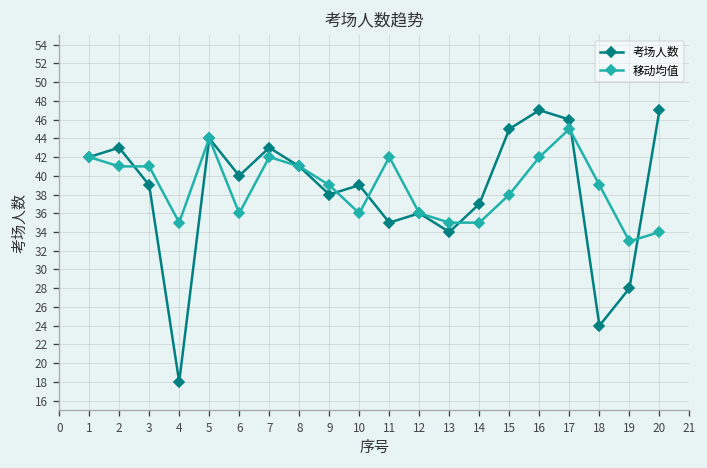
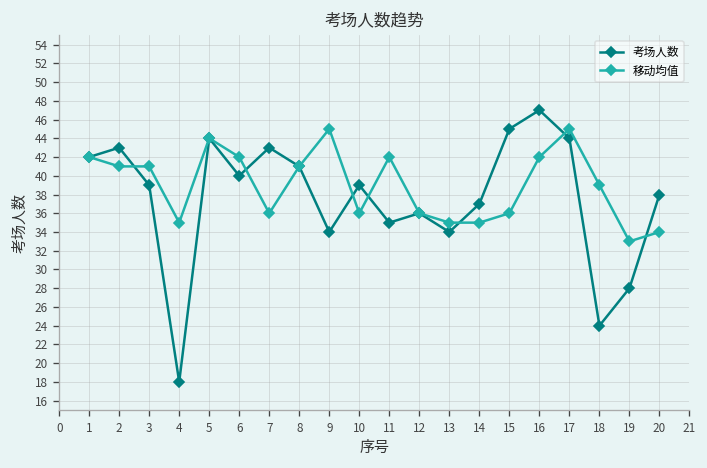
移动均值, 6: 36 -> 42
移动均值, 7: 42 -> 36
考场人数, 9: 38 -> 34
移动均值, 9: 39 -> 45
移动均值, 15: 38 -> 36
考场人数, 17: 46 -> 44
考场人数, 20: 47 -> 38
